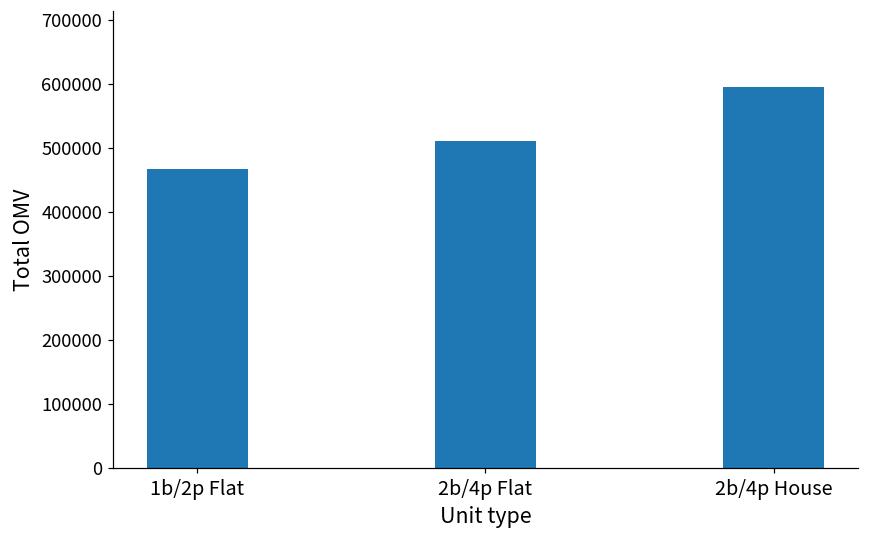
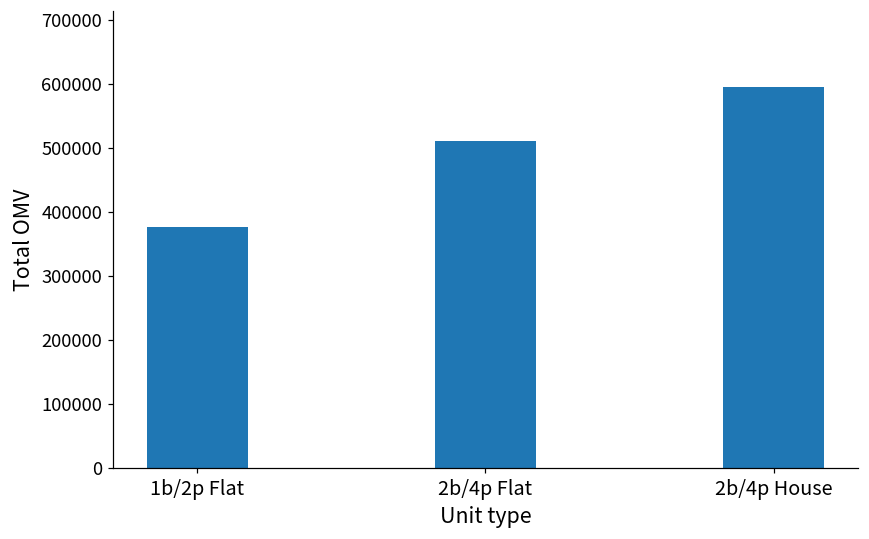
1b/2p Flat: 470000 -> 380000
